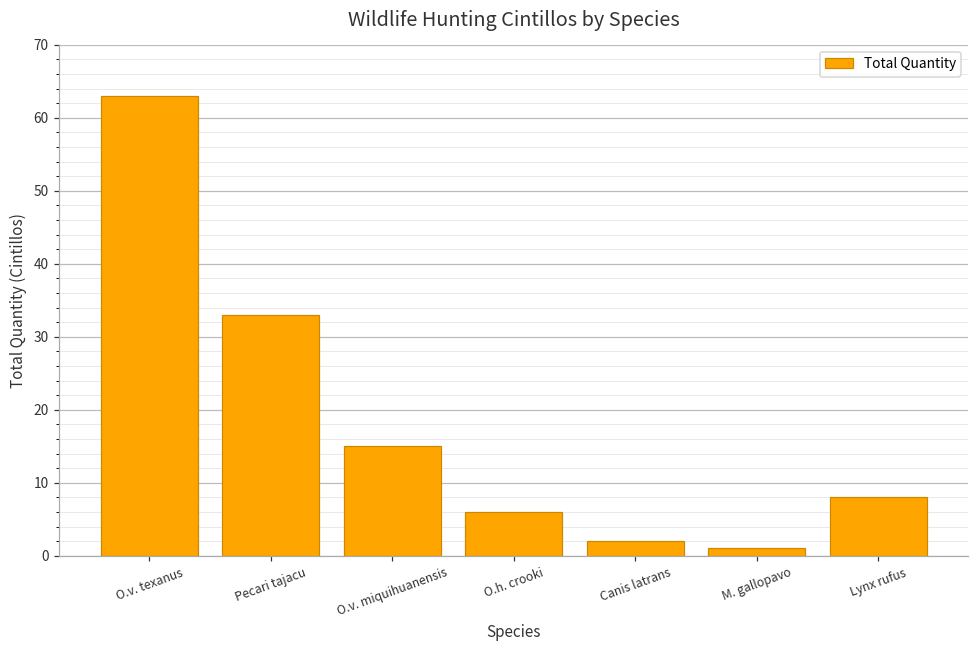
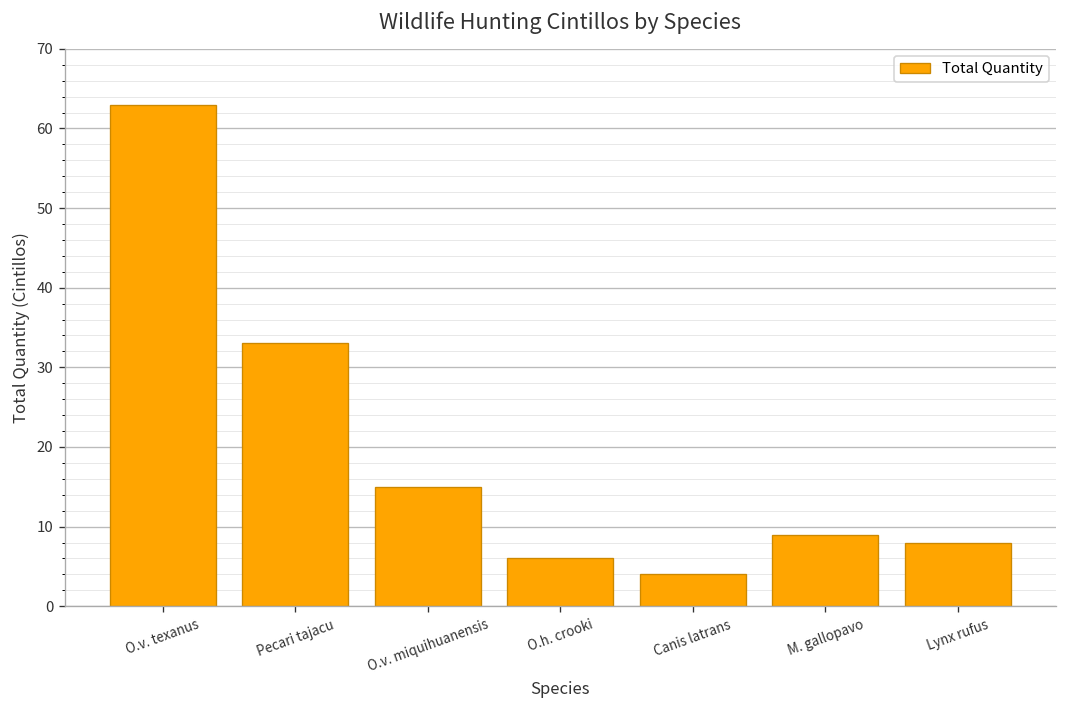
Canis latrans: 2 -> 4
M. gallopavo: 1 -> 9
